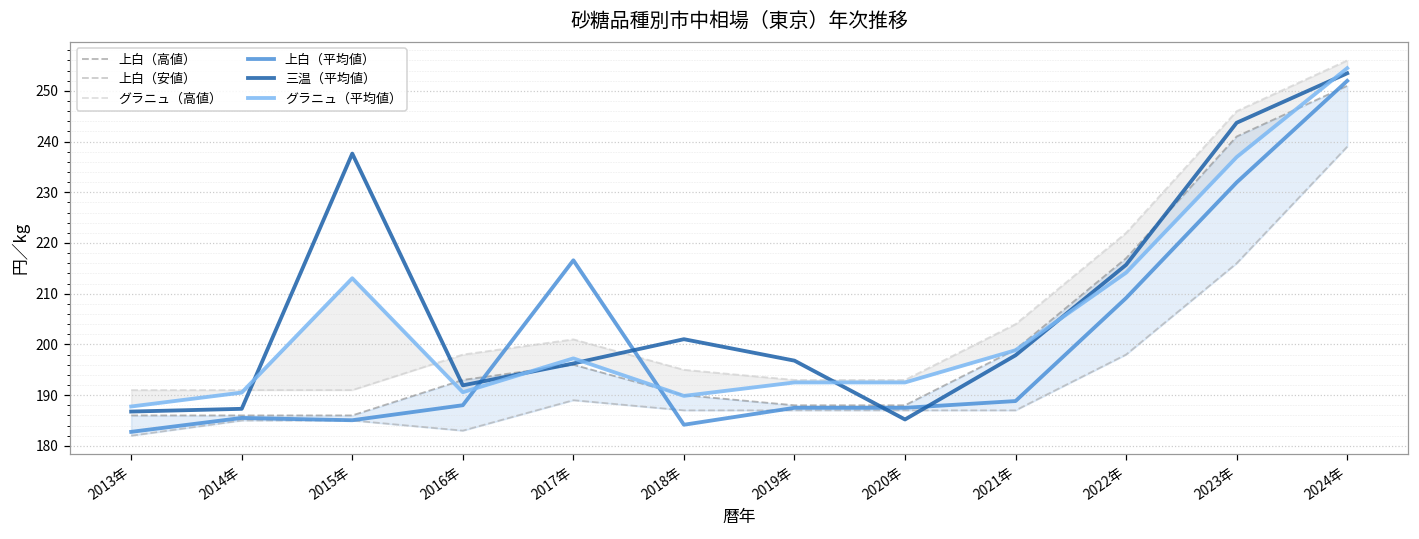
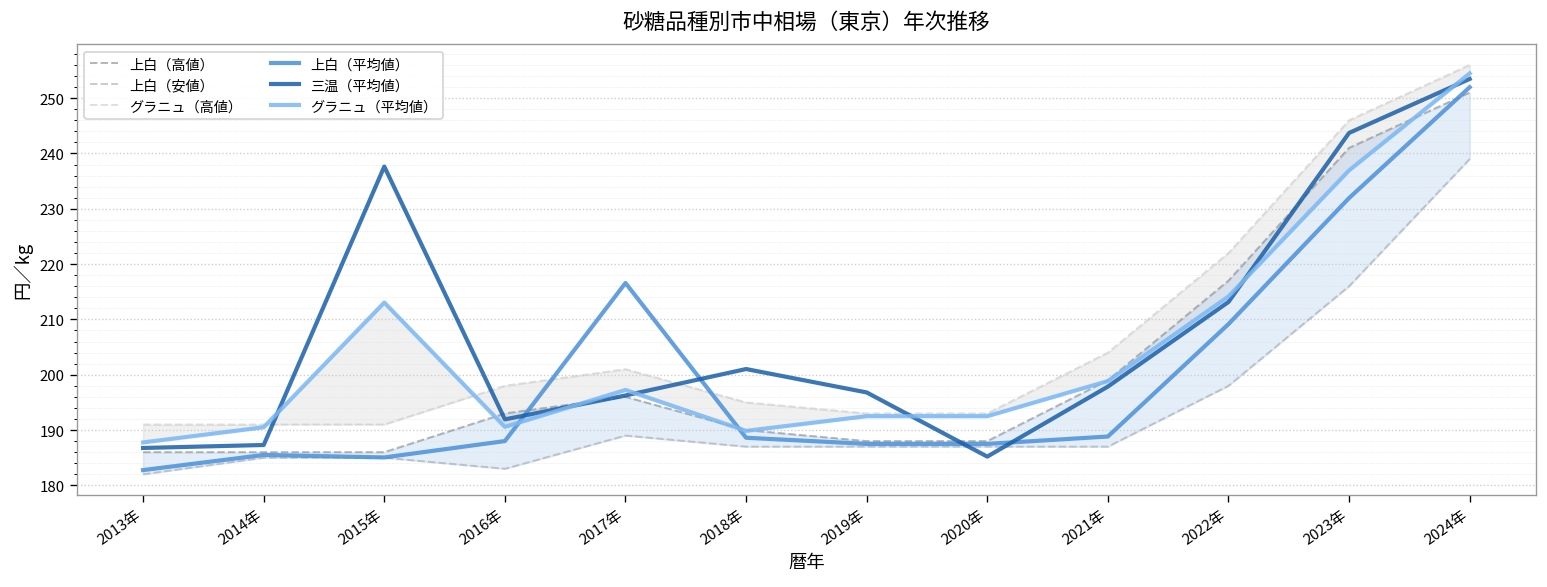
上白（平均値）, 2018年: 184 -> 189
三温（平均値）, 2022年: 216 -> 213
